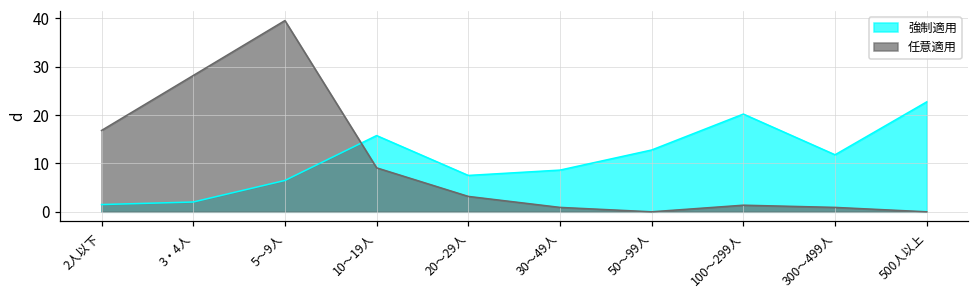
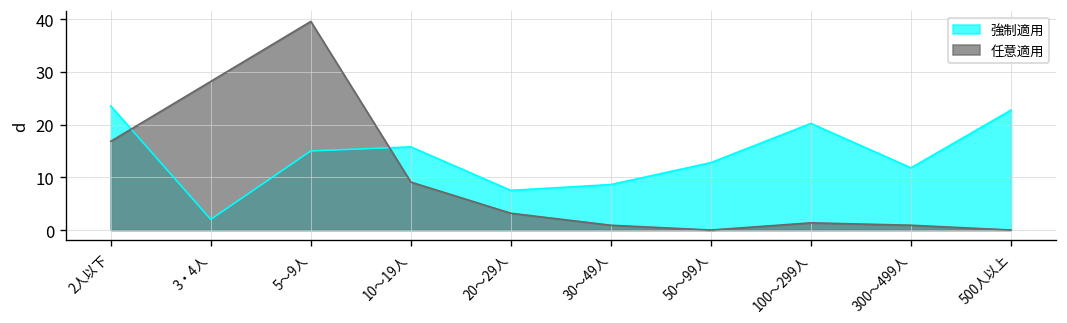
強制適用, 2人以下: 1 -> 24
強制適用, 5～9人: 6 -> 15
